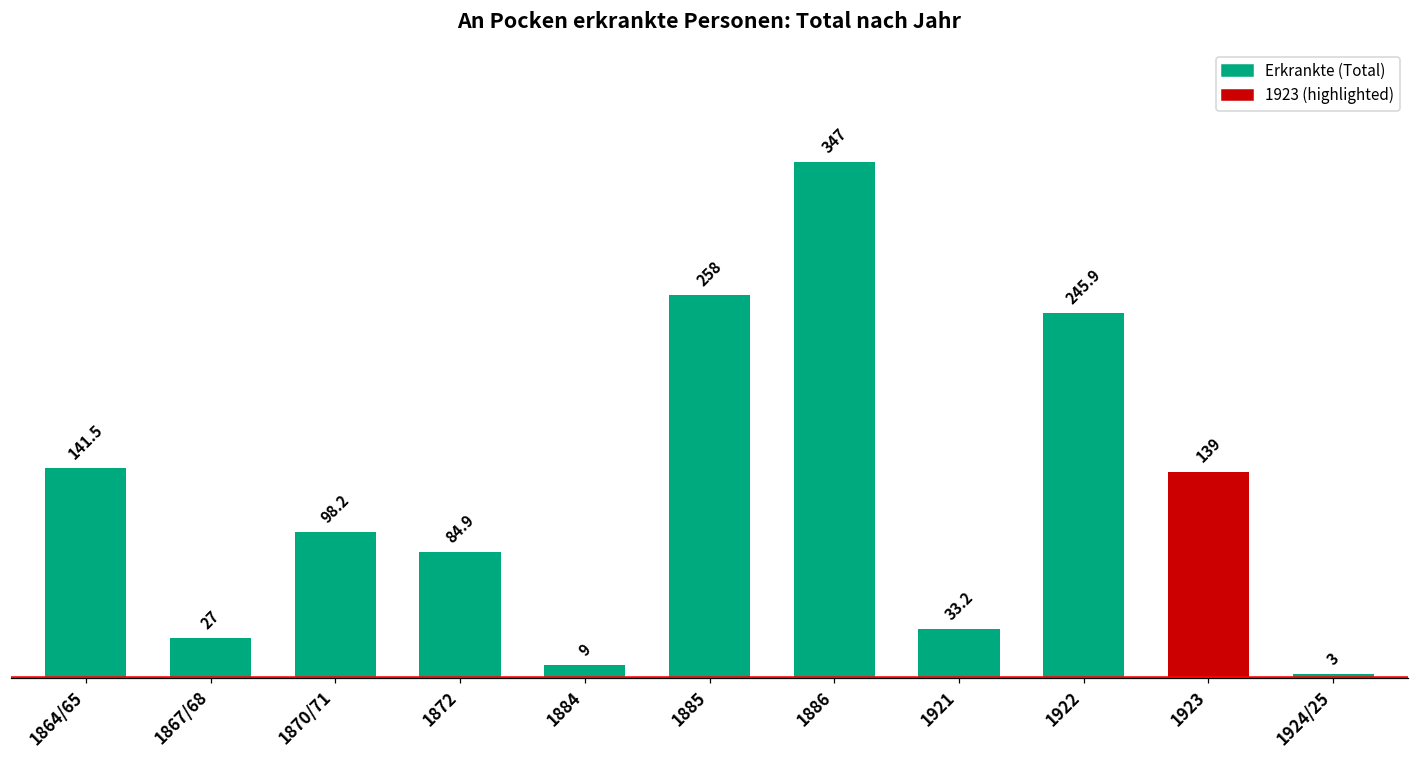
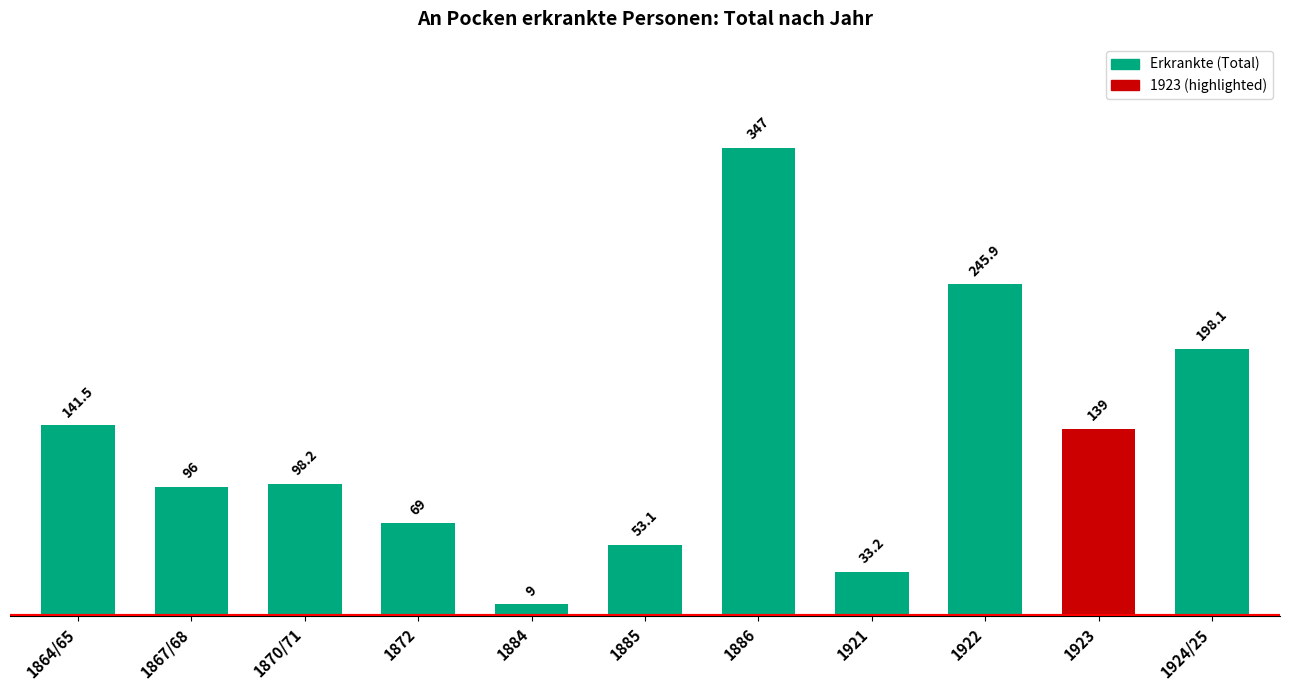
1867/68: 27 -> 96
1872: 84.9 -> 69
1885: 258 -> 53.1
1924/25: 3 -> 198.1
